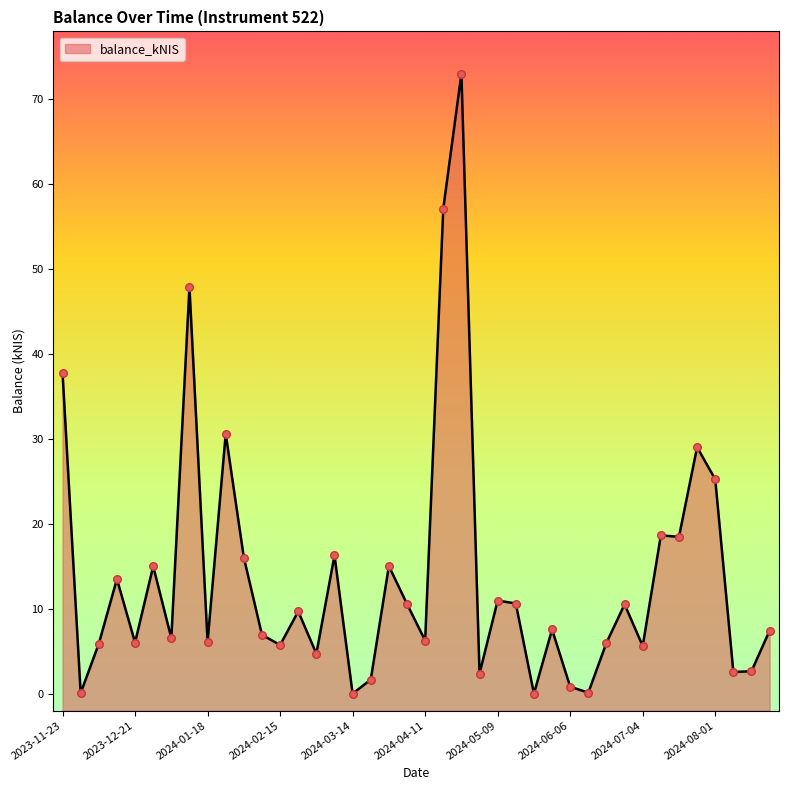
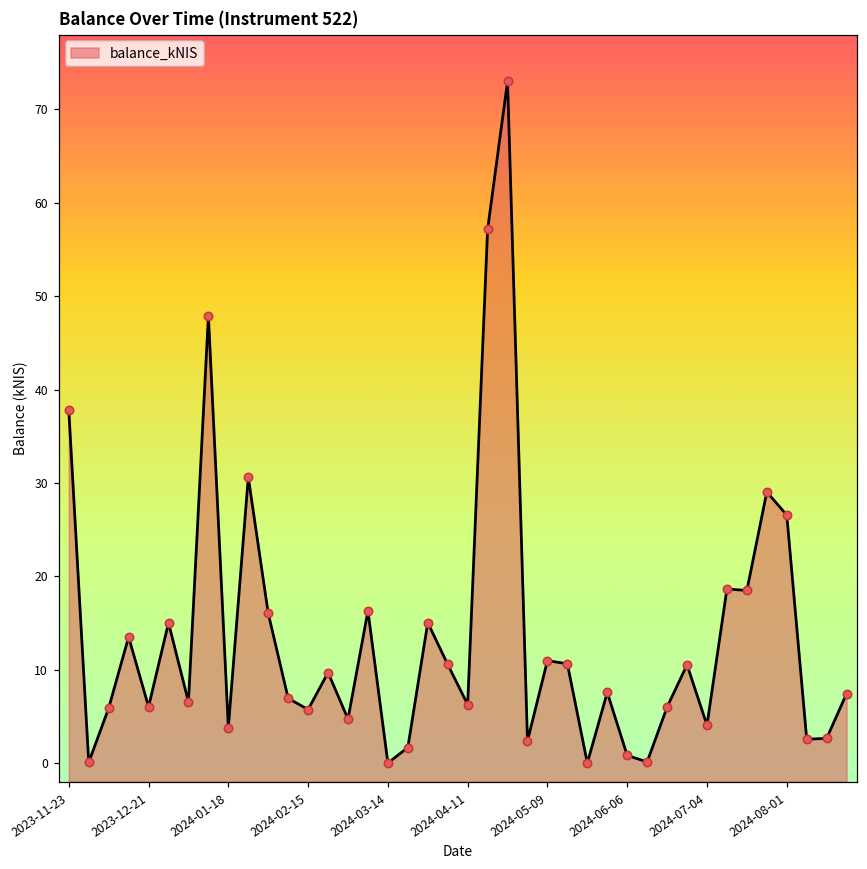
2024-01-18: 6 -> 4
2024-07-04: 6 -> 4
2024-08-01: 25 -> 27
